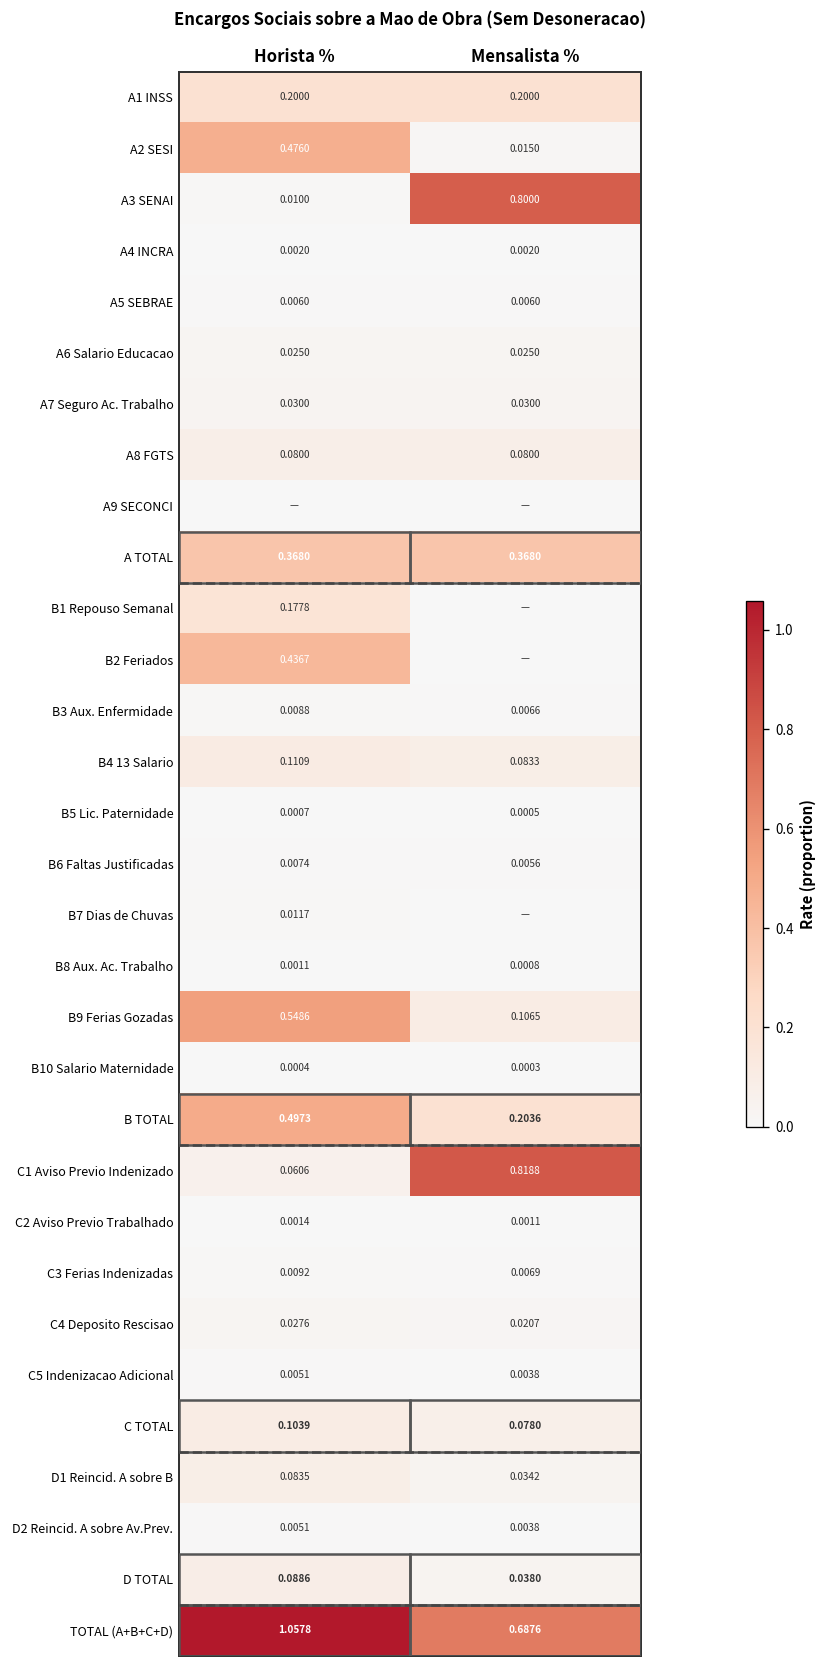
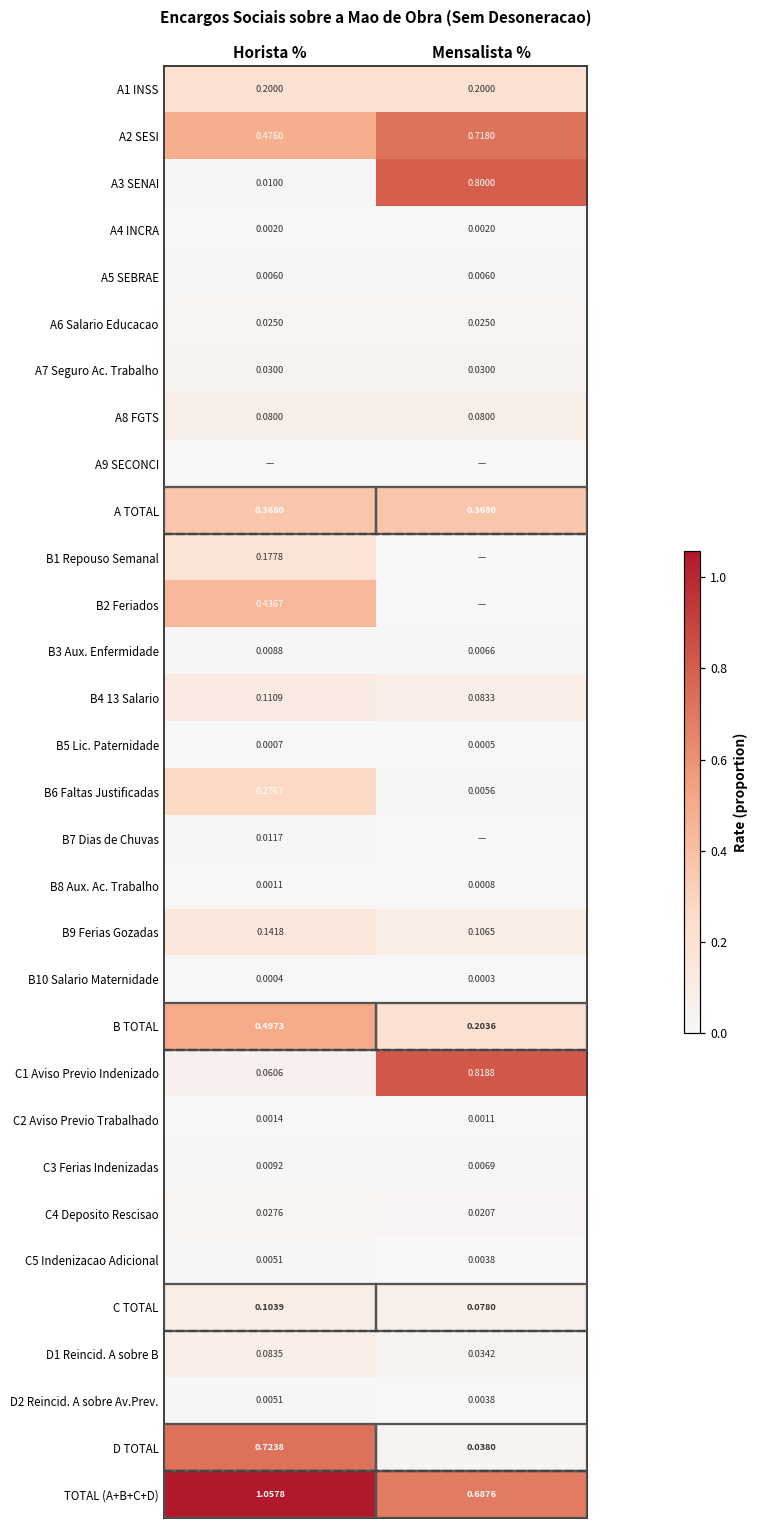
A2 SESI, Mensalista %: 0.0150 -> 0.7180
B6 Faltas Justificadas, Horista %: 0.0074 -> 0.2767
B9 Ferias Gozadas, Horista %: 0.5486 -> 0.1418
D TOTAL, Horista %: 0.0886 -> 0.7238
